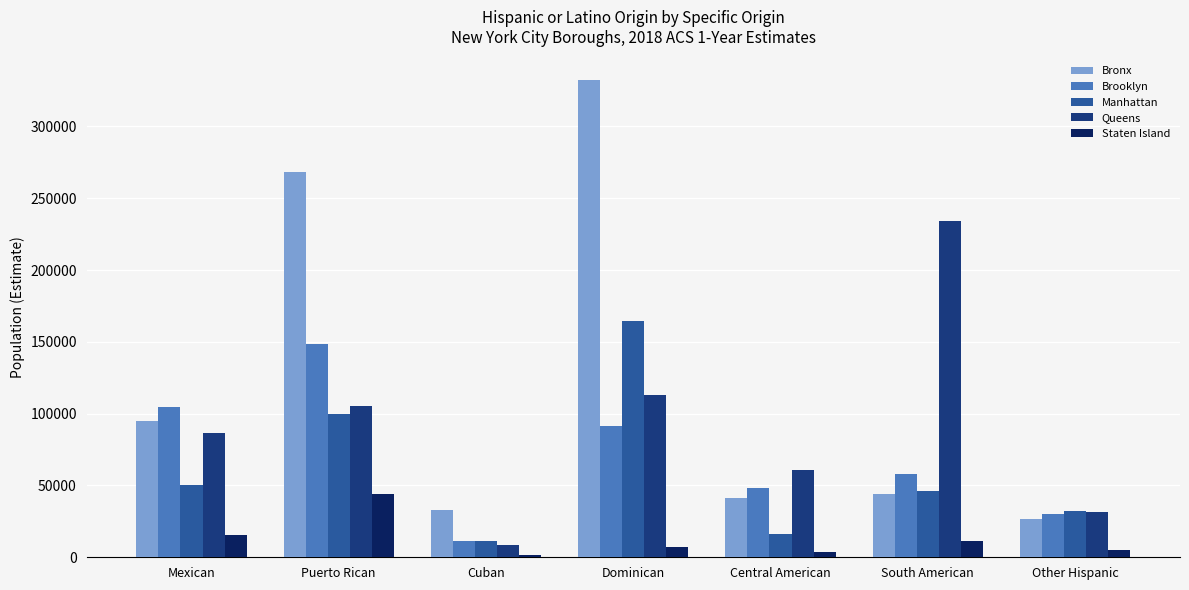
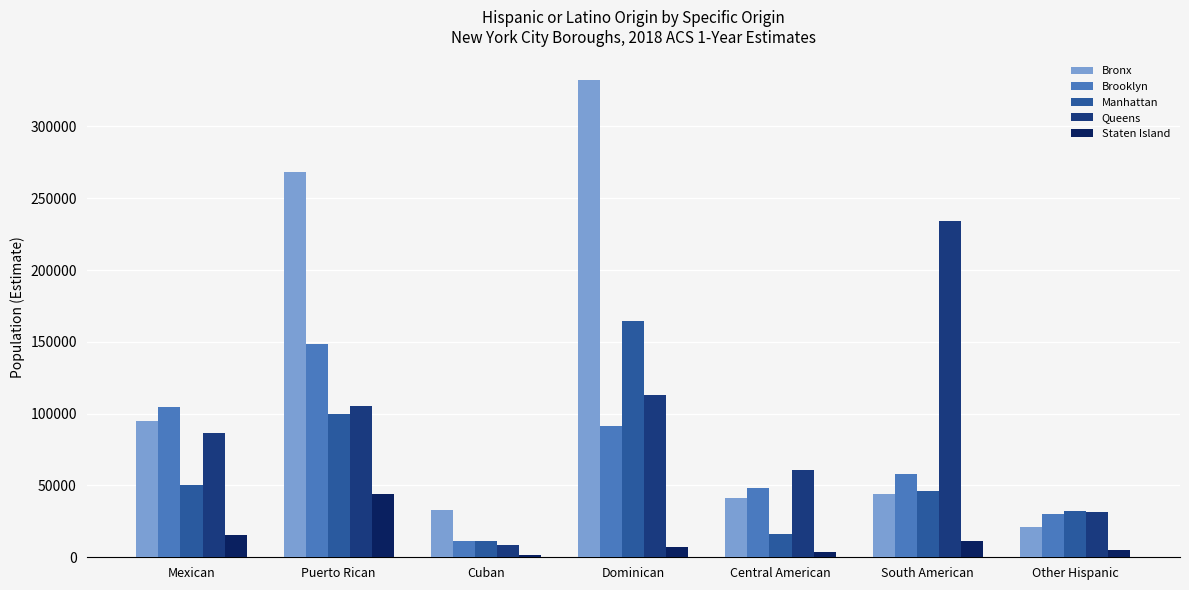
Bronx, Other Hispanic: 27000 -> 21000
